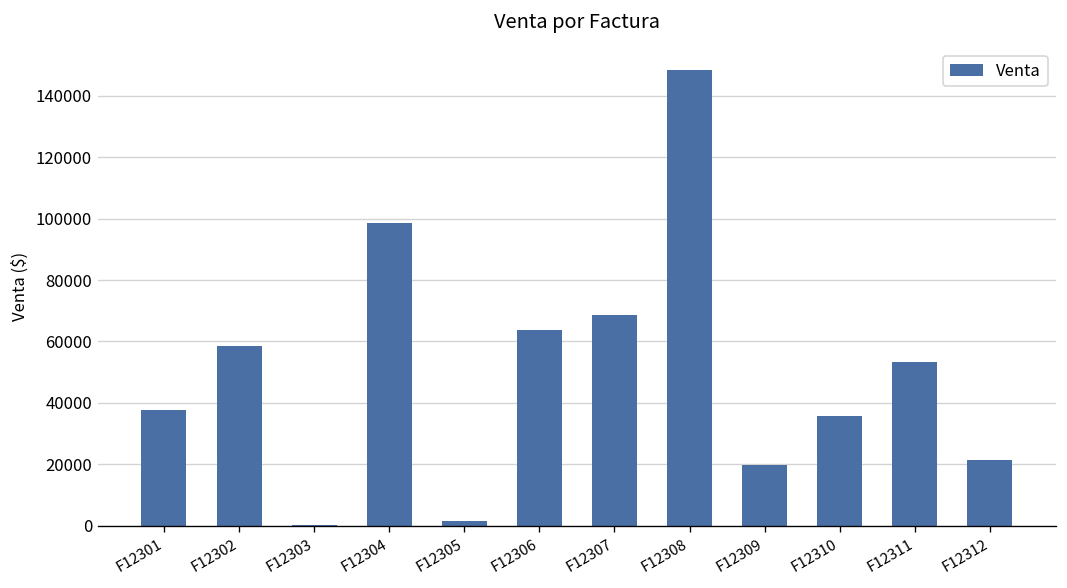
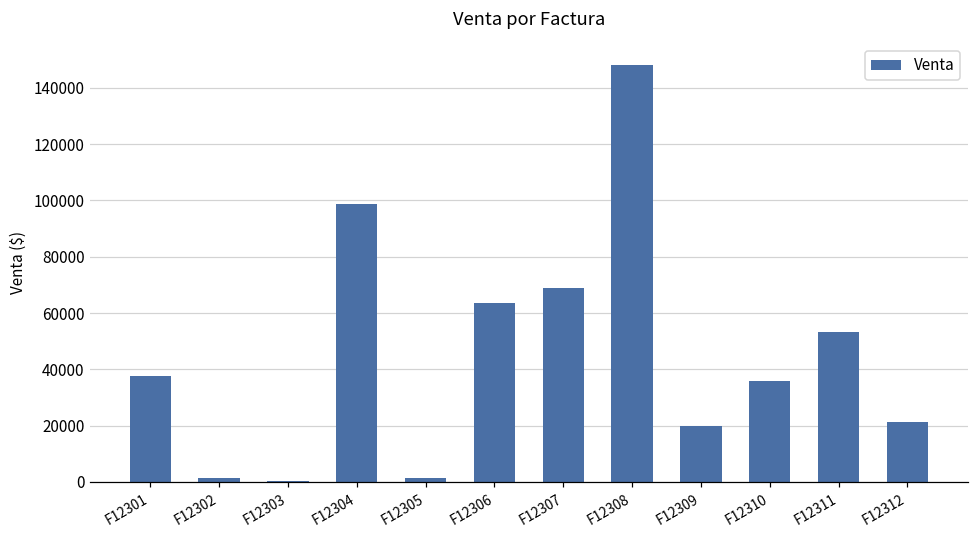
F12302: 59000 -> 1000
